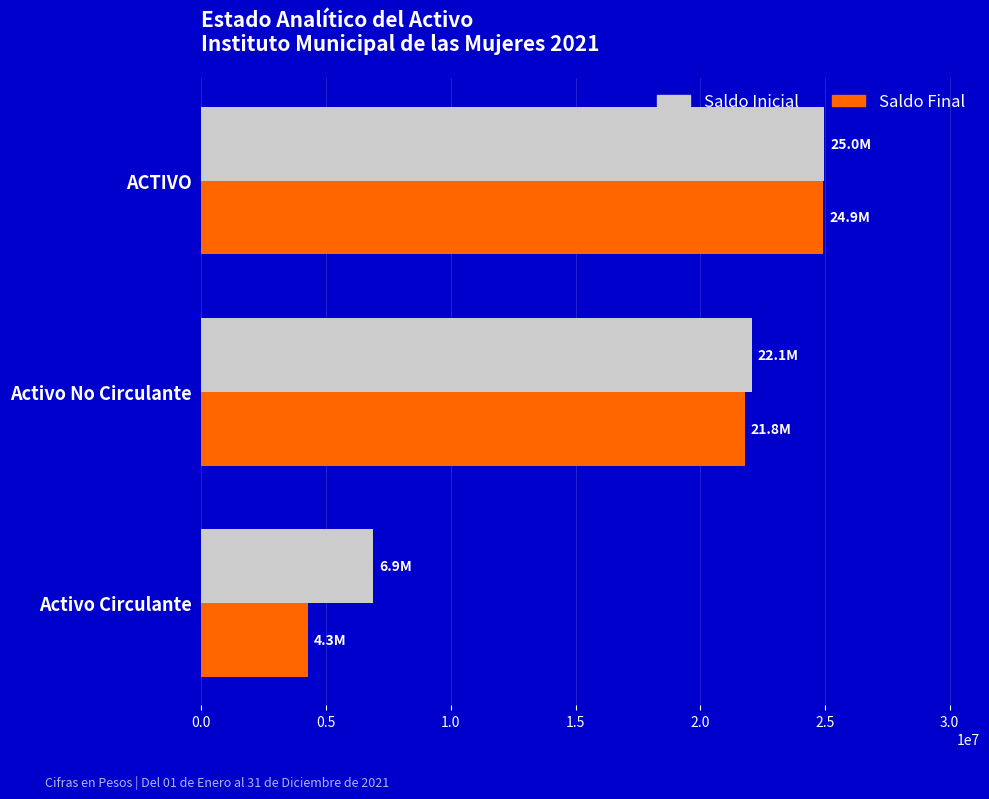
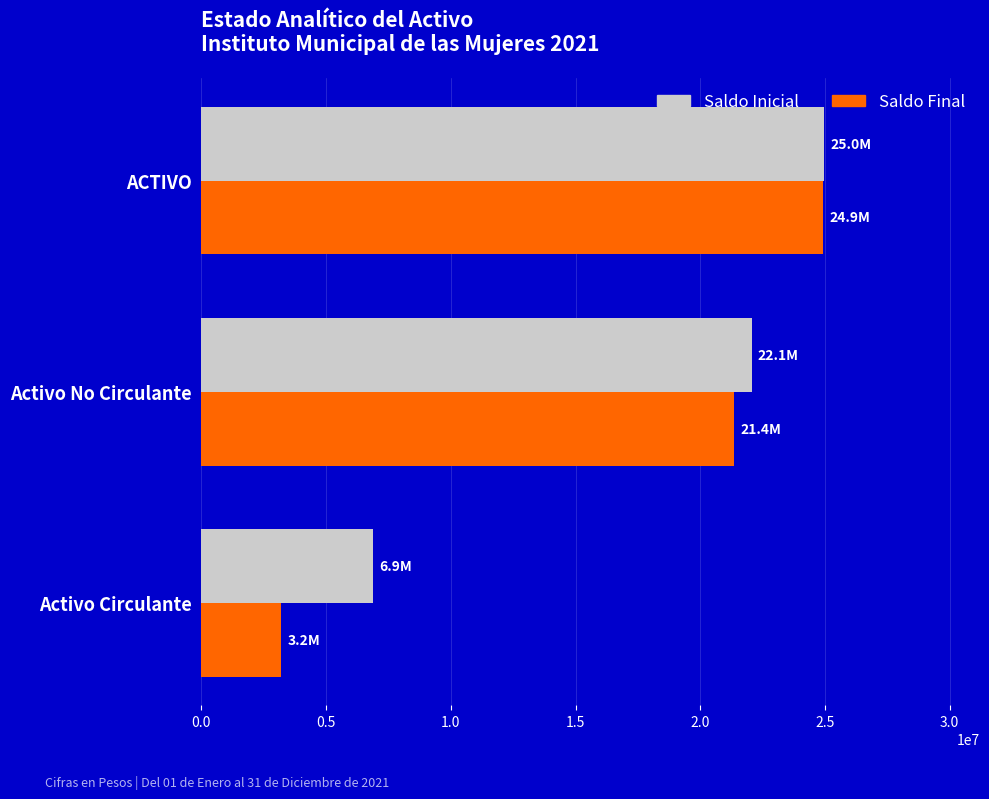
Saldo Final, Activo No Circulante: 21.8M -> 21.4M
Saldo Final, Activo Circulante: 4.3M -> 3.2M
